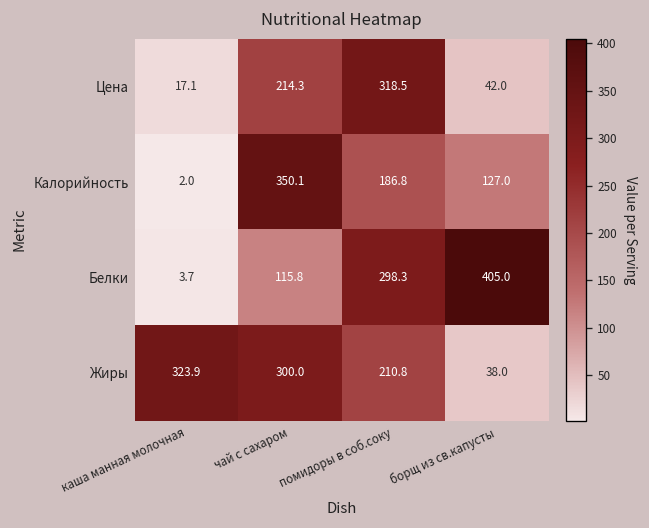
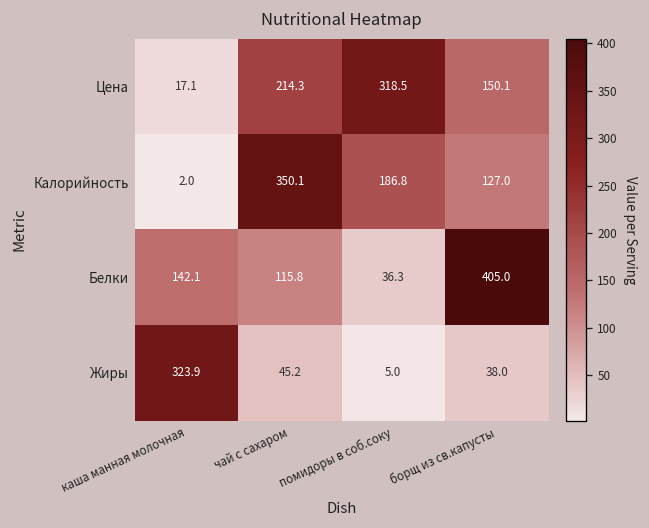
Цена, борщ из св.капусты: 42.0 -> 150.1
Белки, каша манная молочная: 3.7 -> 142.1
Белки, помидоры в соб.соку: 298.3 -> 36.3
Жиры, чай с сахаром: 300.0 -> 45.2
Жиры, помидоры в соб.соку: 210.8 -> 5.0
